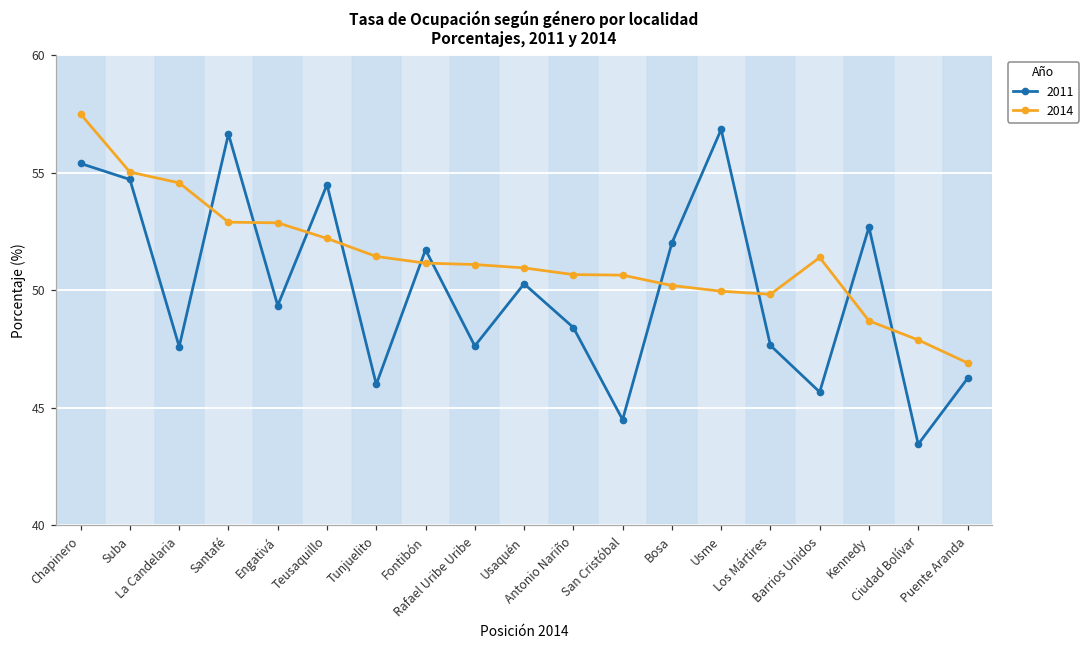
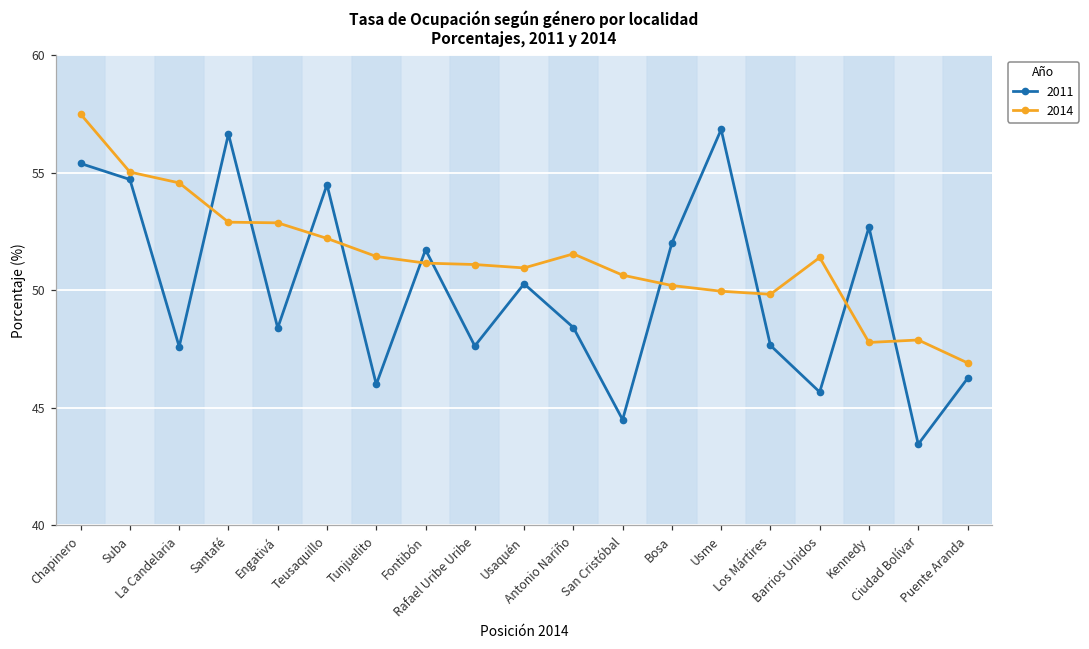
2011, Engativá: 49.4 -> 48.4
2014, Antonio Nariño: 50.7 -> 51.6
2014, Kennedy: 48.7 -> 47.8
